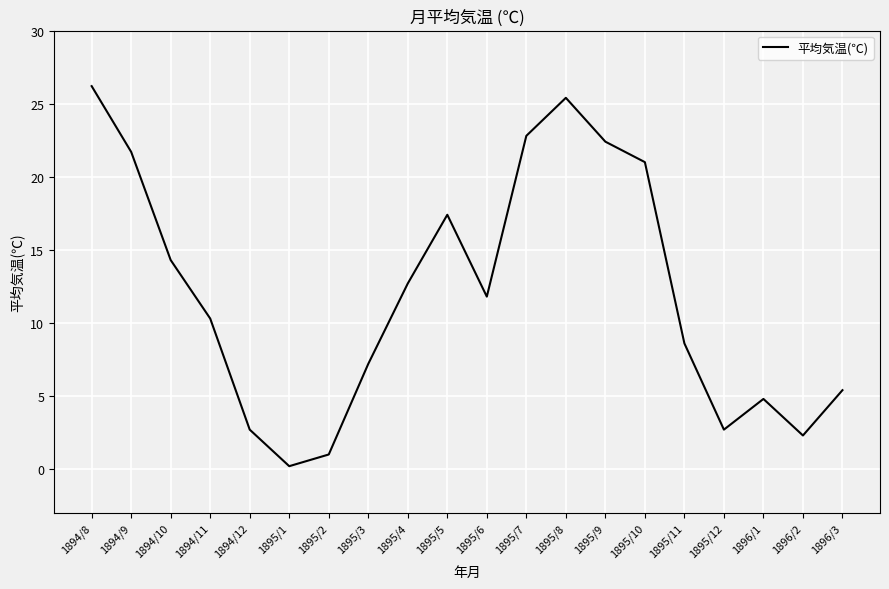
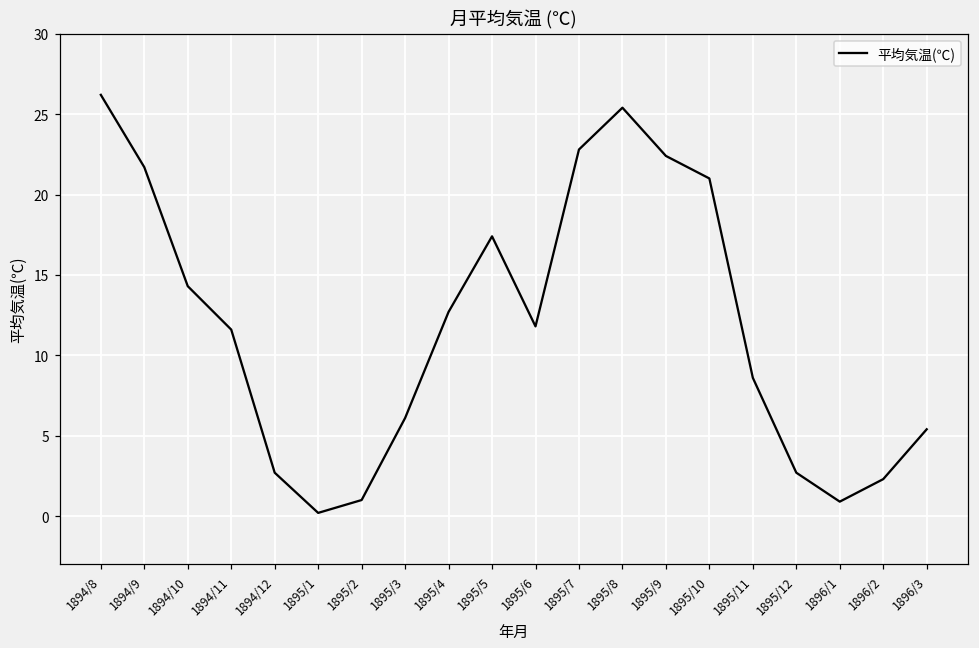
1894/11: 10.3 -> 11.6
1895/3: 7.2 -> 6.1
1896/1: 4.8 -> 0.9
